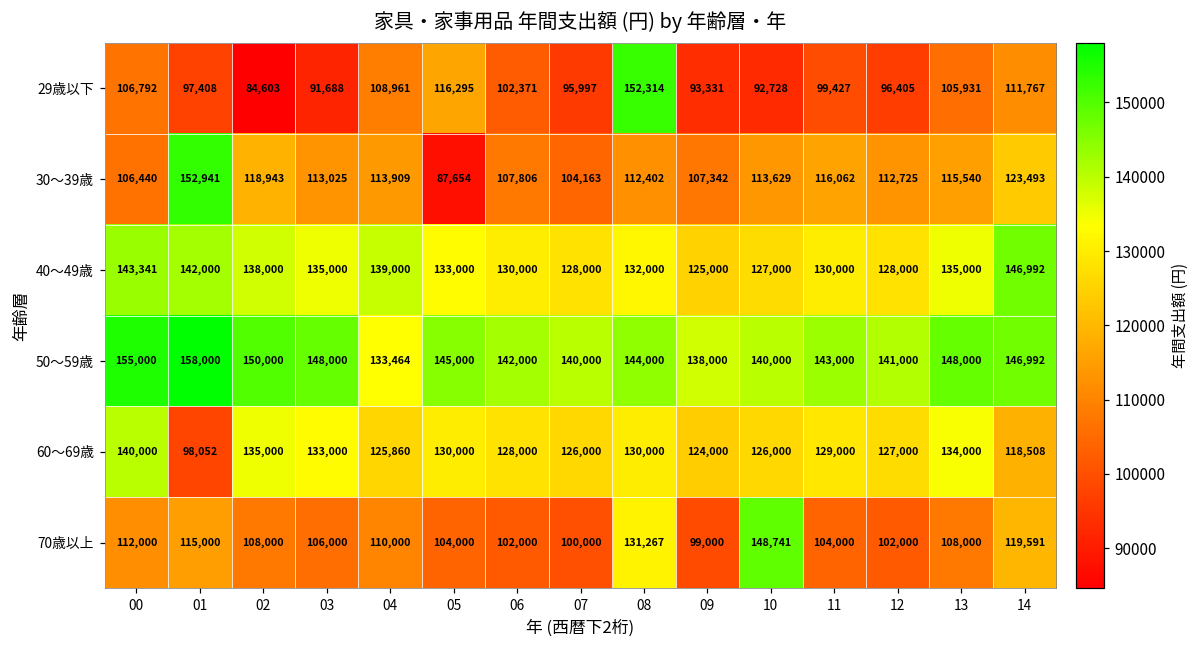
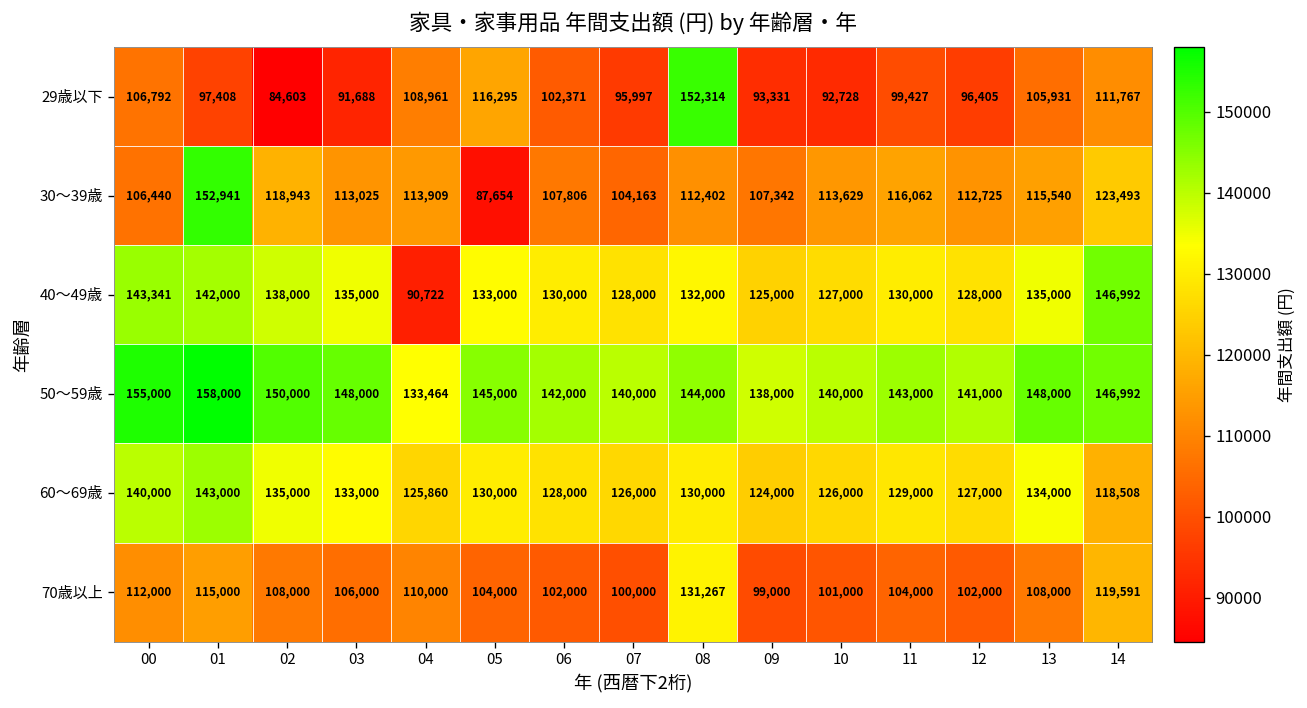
40～49歳, 04: 139,000 -> 90,722
60～69歳, 01: 98,052 -> 143,000
70歳以上, 10: 148,741 -> 101,000
